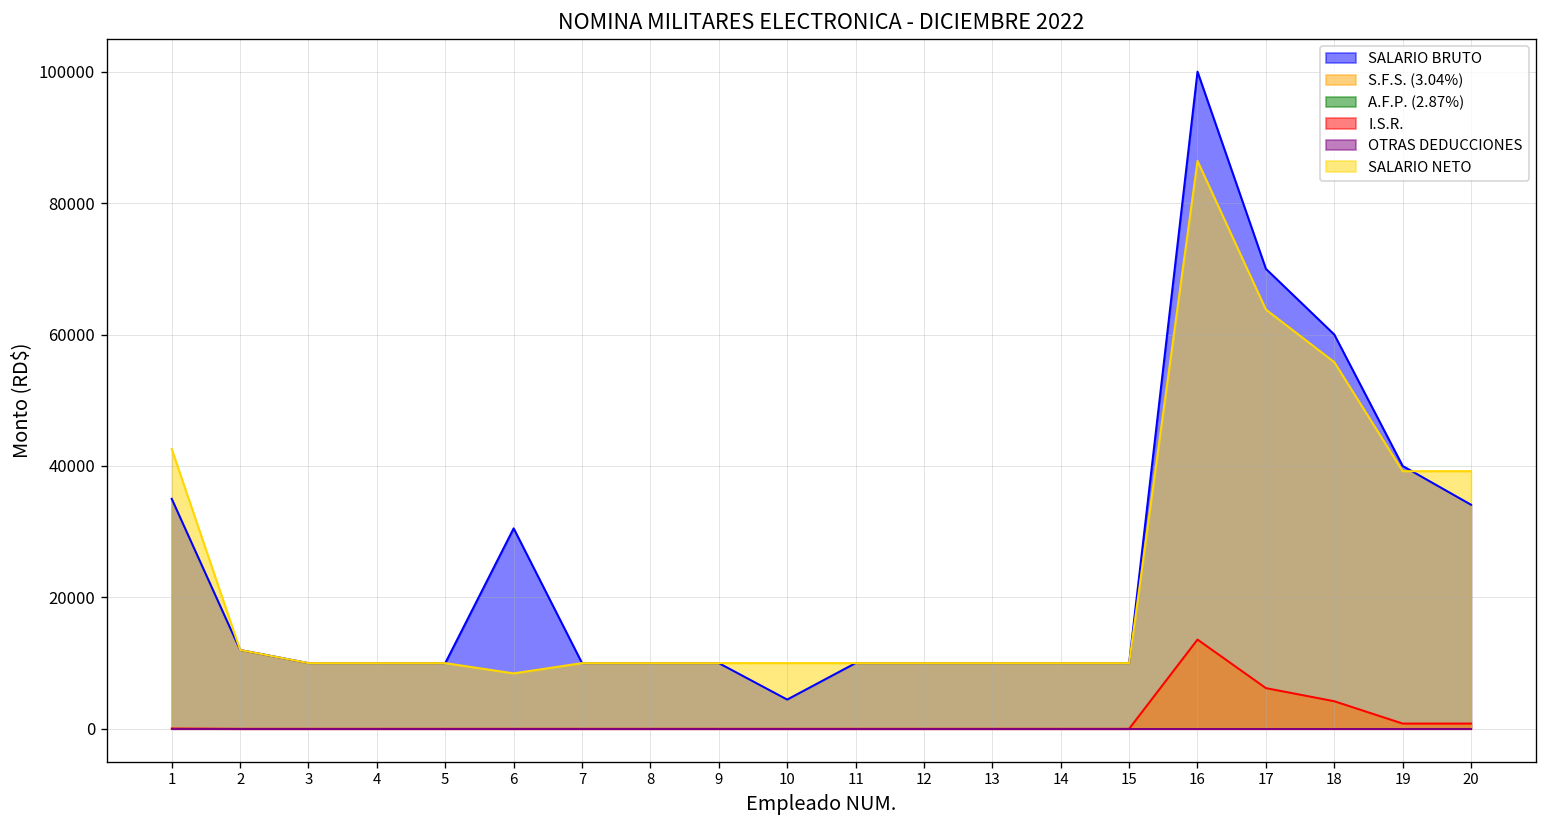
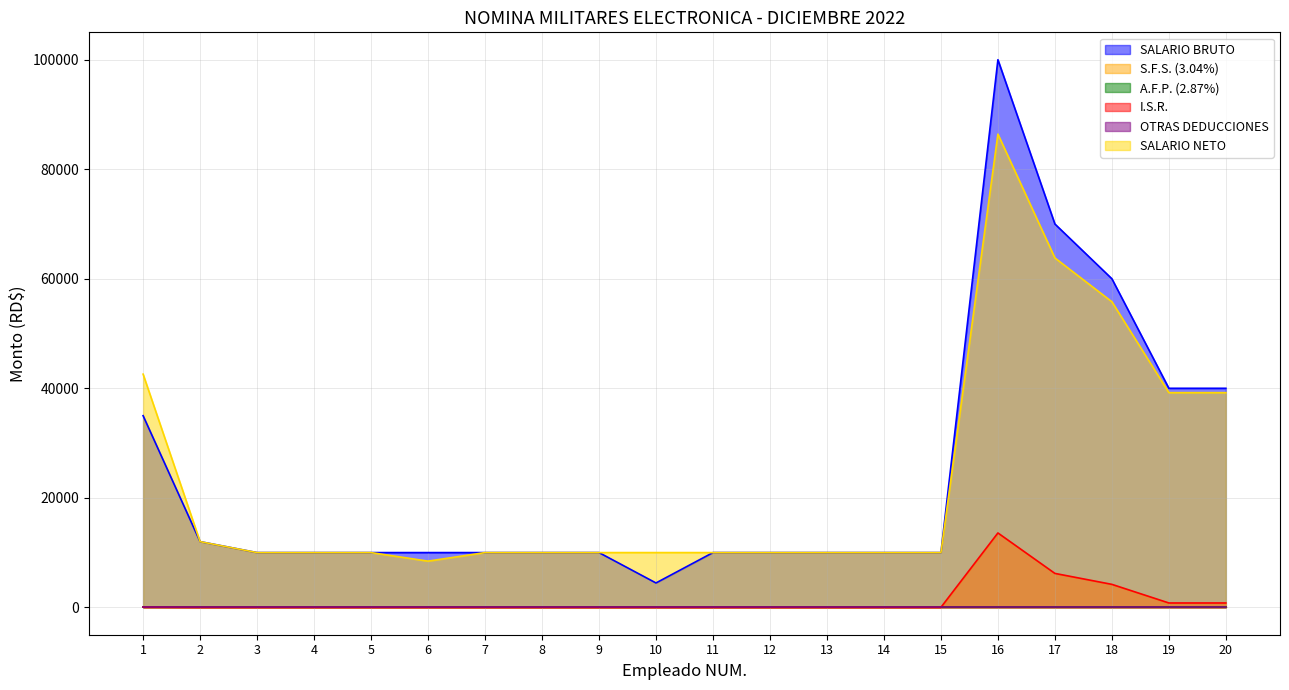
SALARIO BRUTO, 6: 31000 -> 10000
SALARIO BRUTO, 20: 34000 -> 40000
